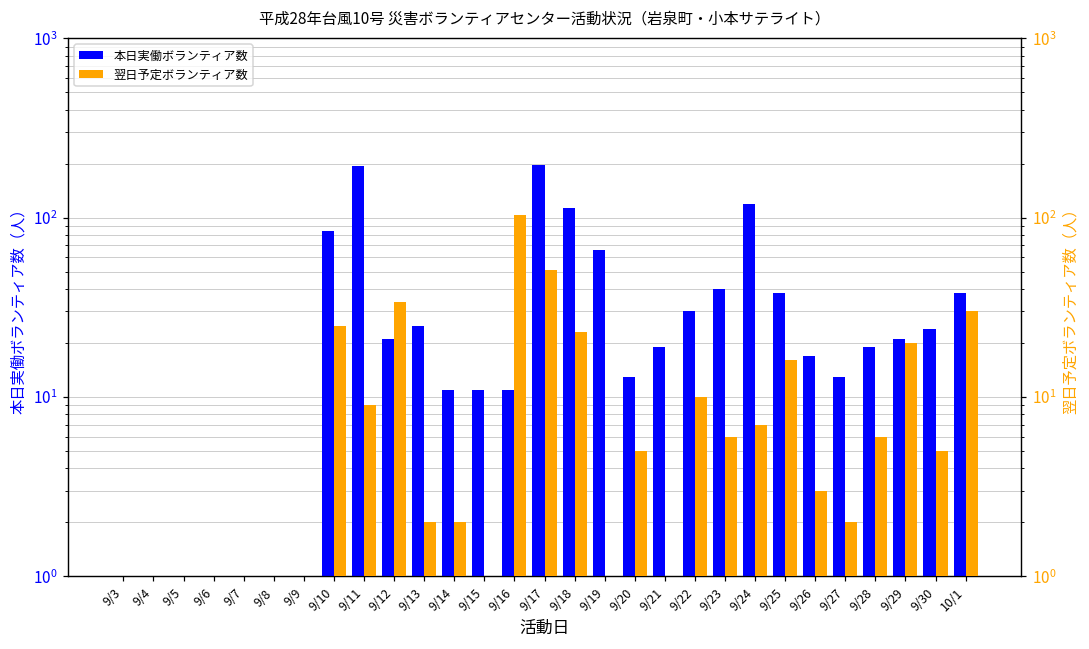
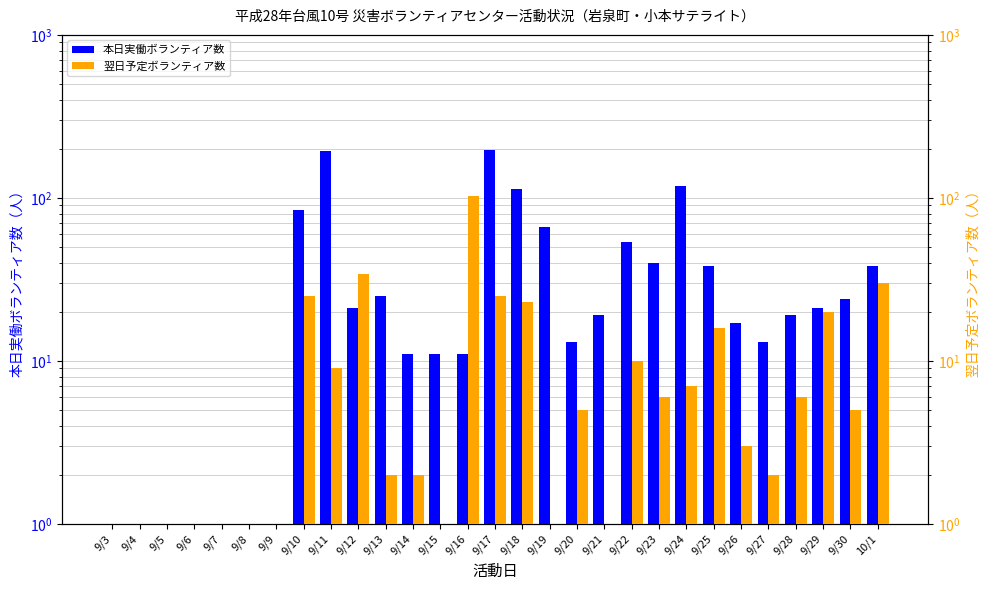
本日実働ボランティア数, 9/22: 30 -> 54
翌日予定ボランティア数, 9/17: 51 -> 25
